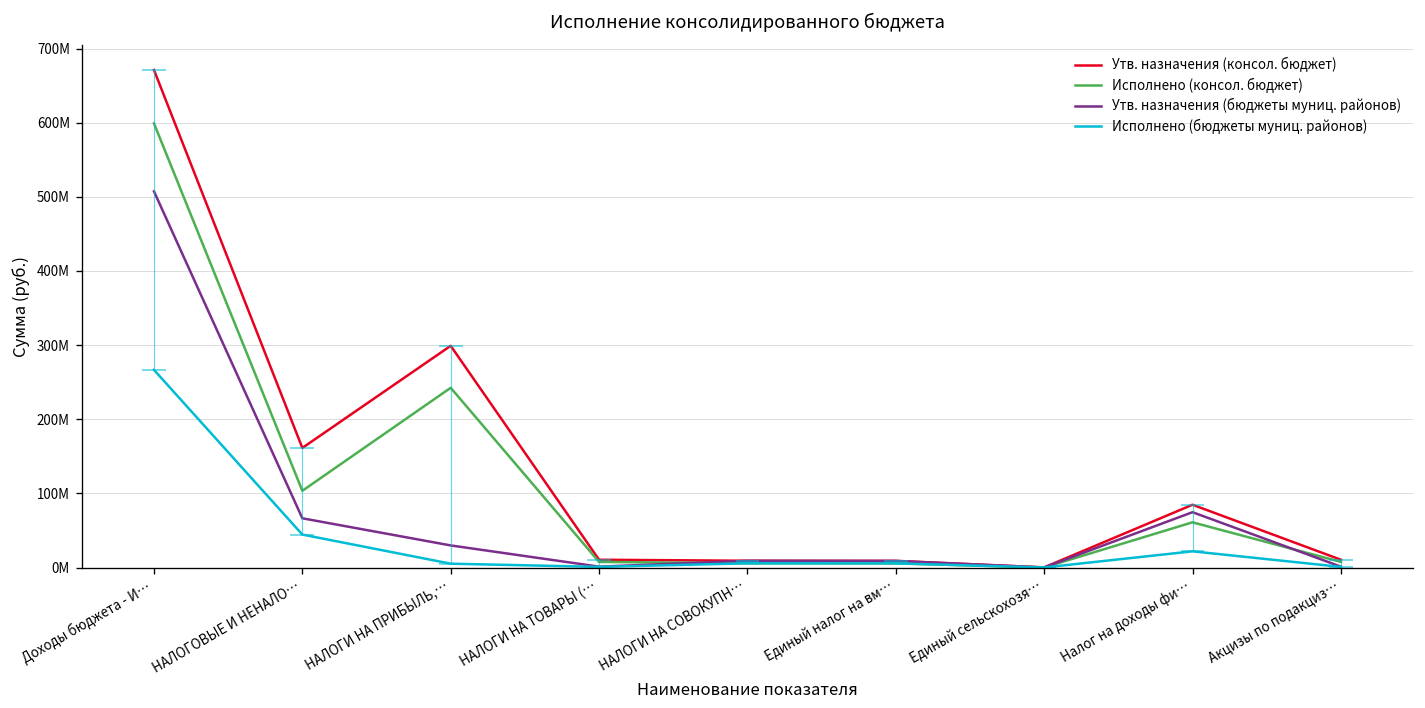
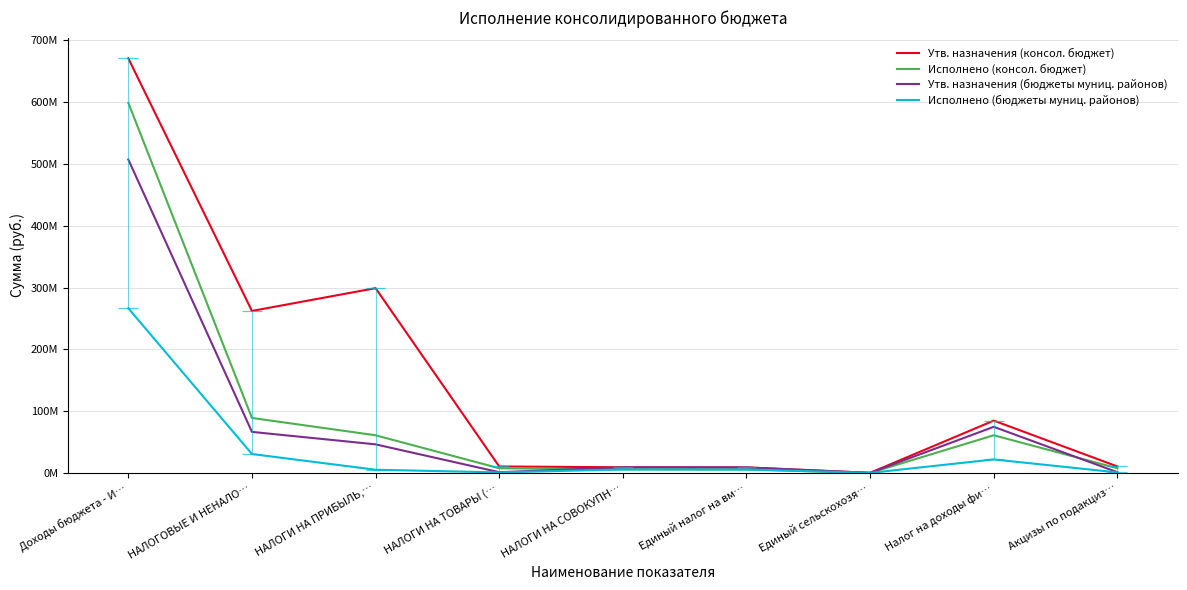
Утв. назначения (консол. бюджет), НАЛОГОВЫЕ И НЕНАЛО…: 160000000 -> 260000000
Исполнено (консол. бюджет), НАЛОГОВЫЕ И НЕНАЛО…: 100000000 -> 90000000
Исполнено (бюджеты муниц. районов), НАЛОГОВЫЕ И НЕНАЛО…: 40000000 -> 30000000
Исполнено (консол. бюджет), НАЛОГИ НА ПРИБЫЛЬ,…: 240000000 -> 60000000
Утв. назначения (бюджеты муниц. районов), НАЛОГИ НА ПРИБЫЛЬ,…: 30000000 -> 50000000
